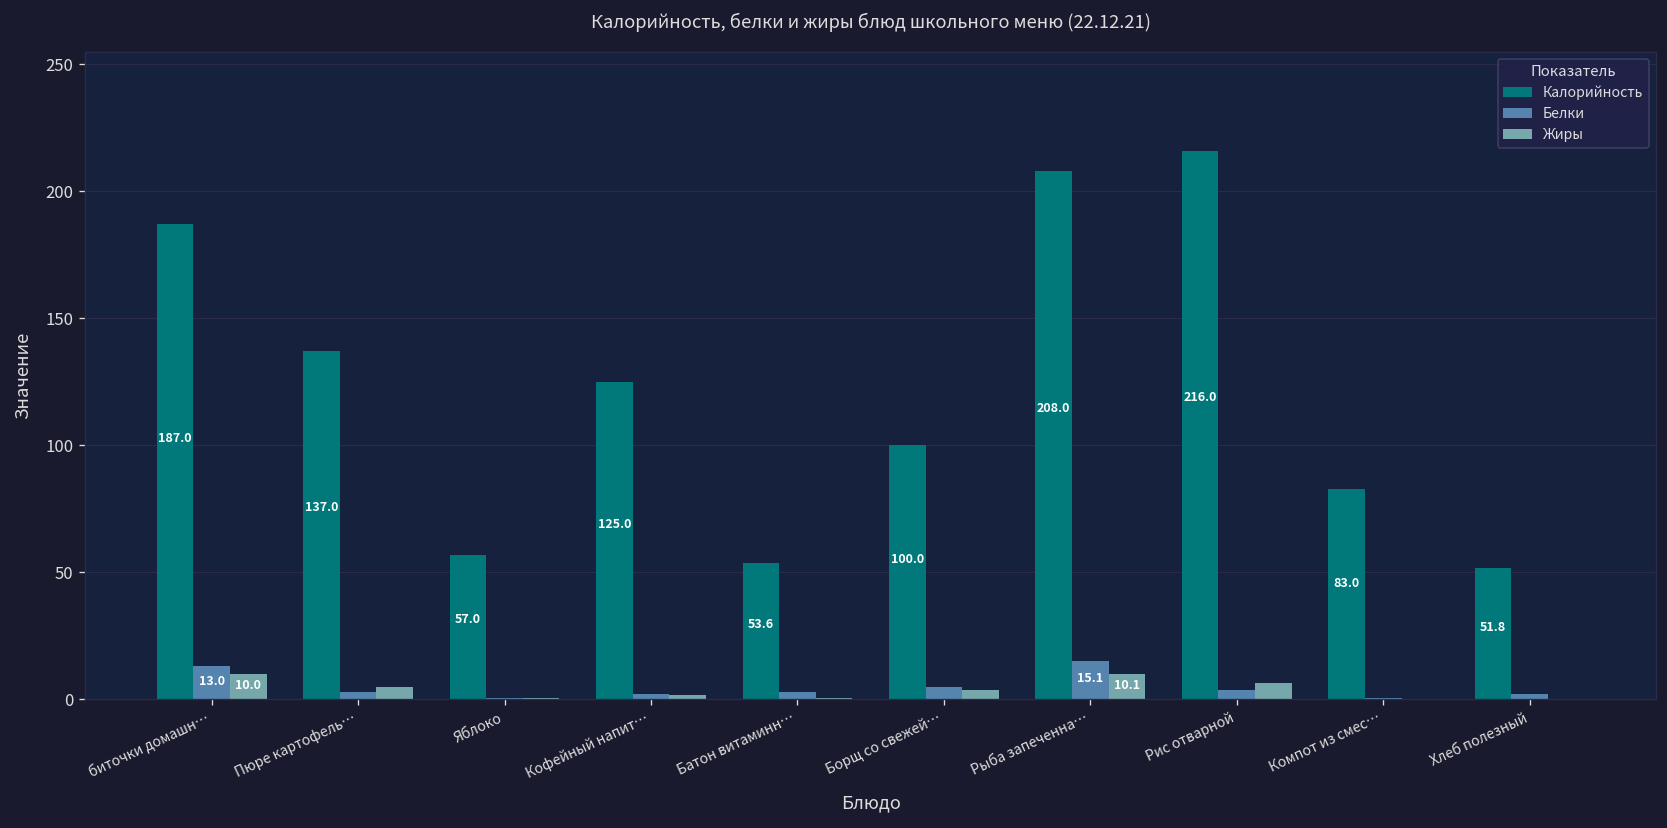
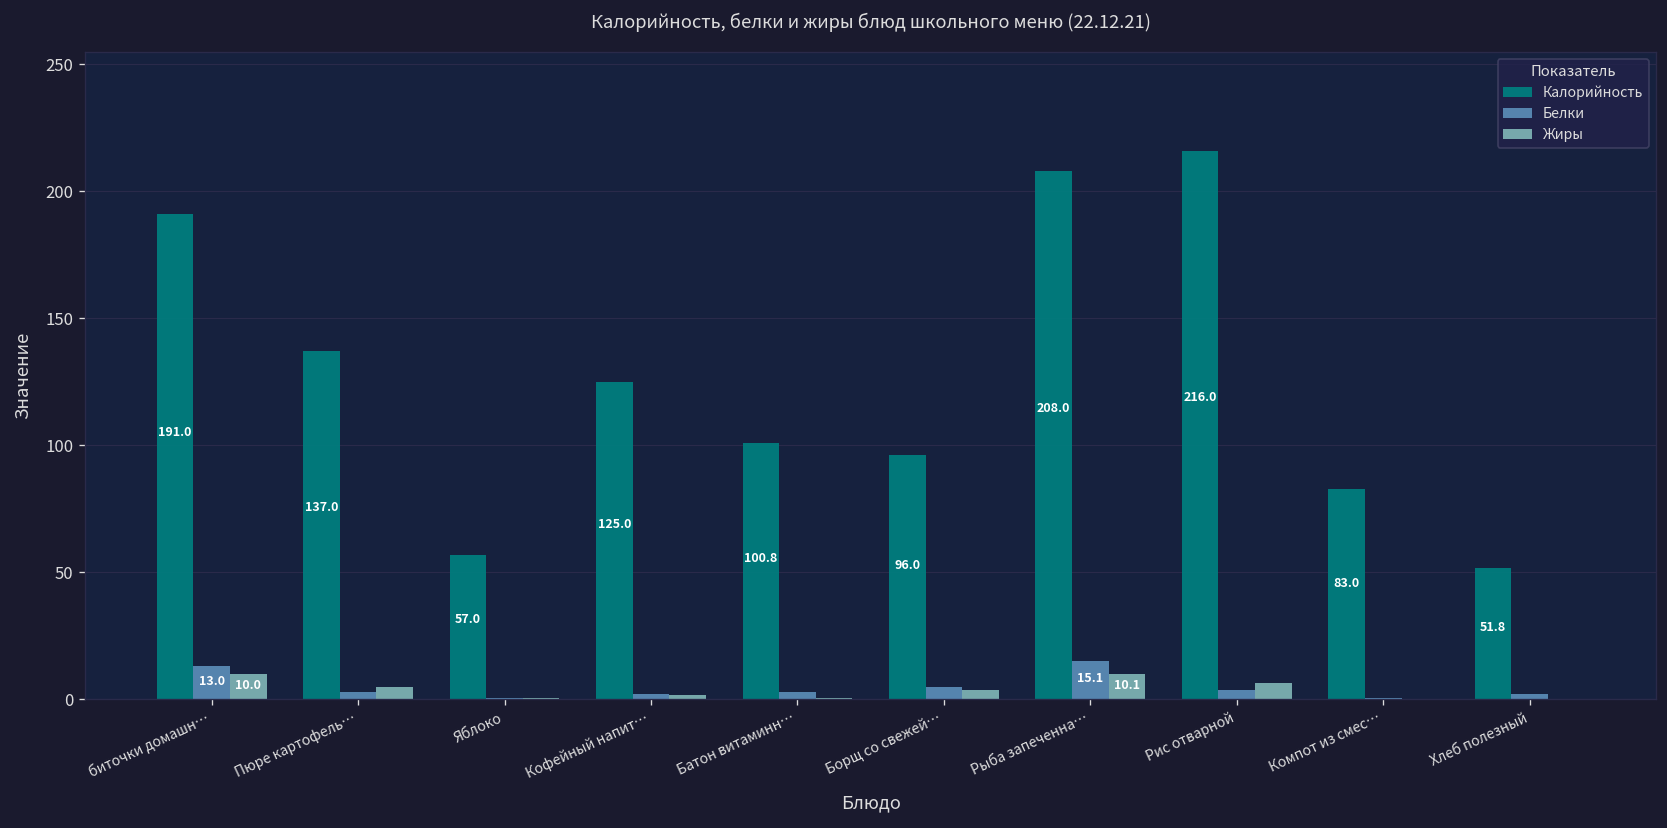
Калорийность, биточки домашн…: 187.0 -> 191.0
Калорийность, Батон витаминн…: 53.6 -> 100.8
Калорийность, Борщ со свежей…: 100.0 -> 96.0
